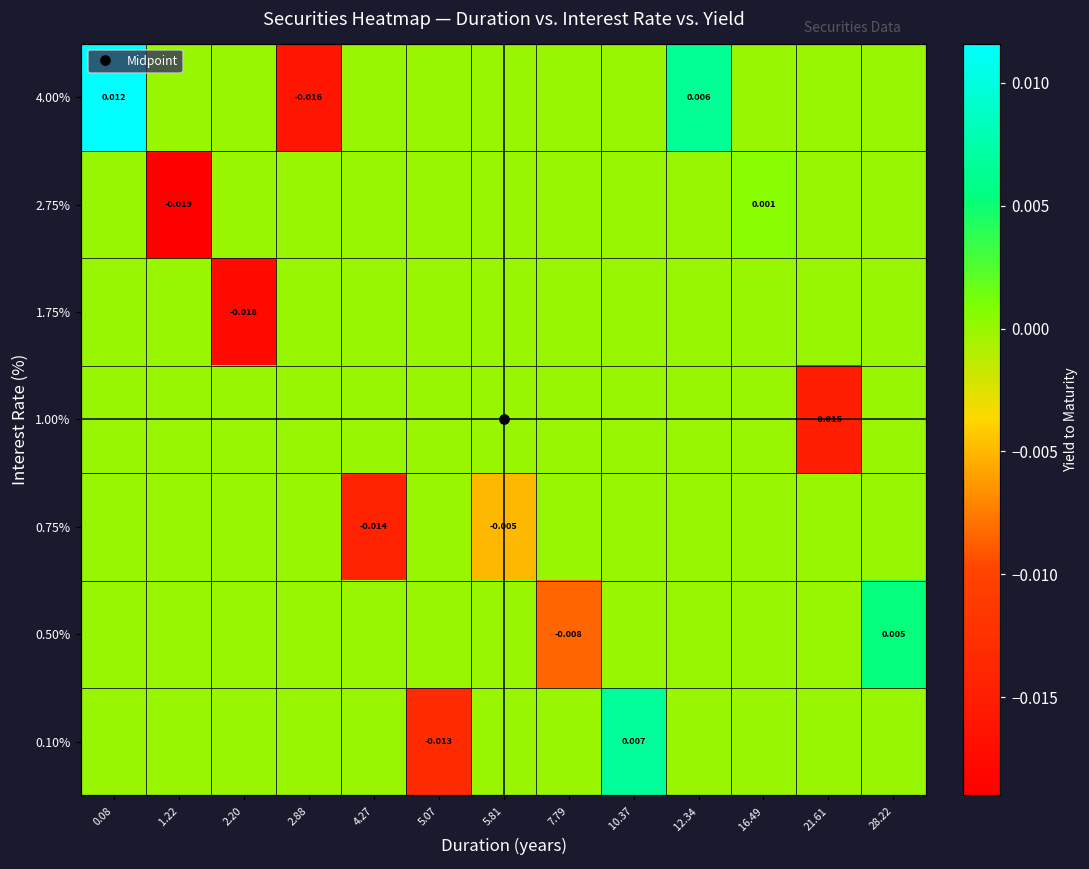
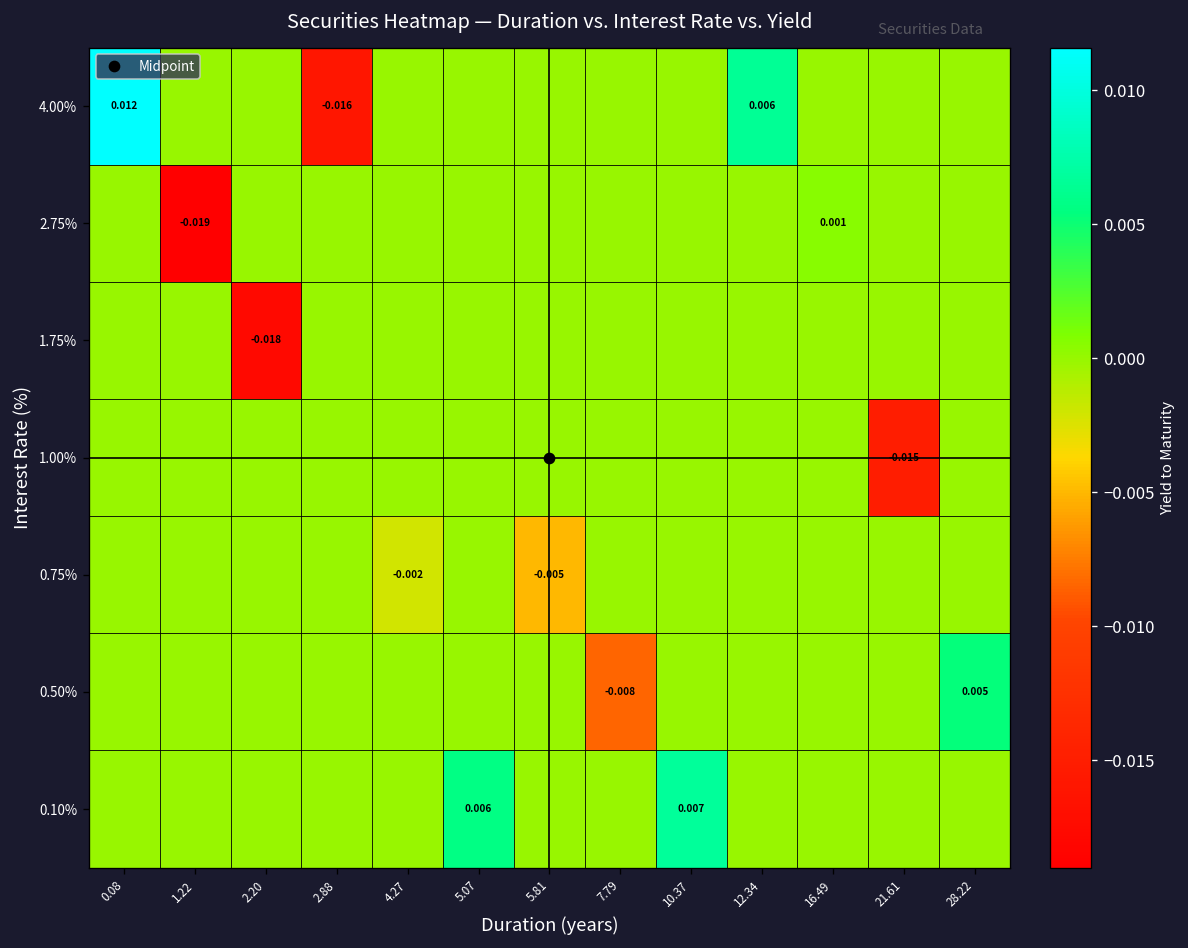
0.75%, 4.27: -0.014 -> -0.002
0.10%, 5.07: -0.013 -> 0.006
